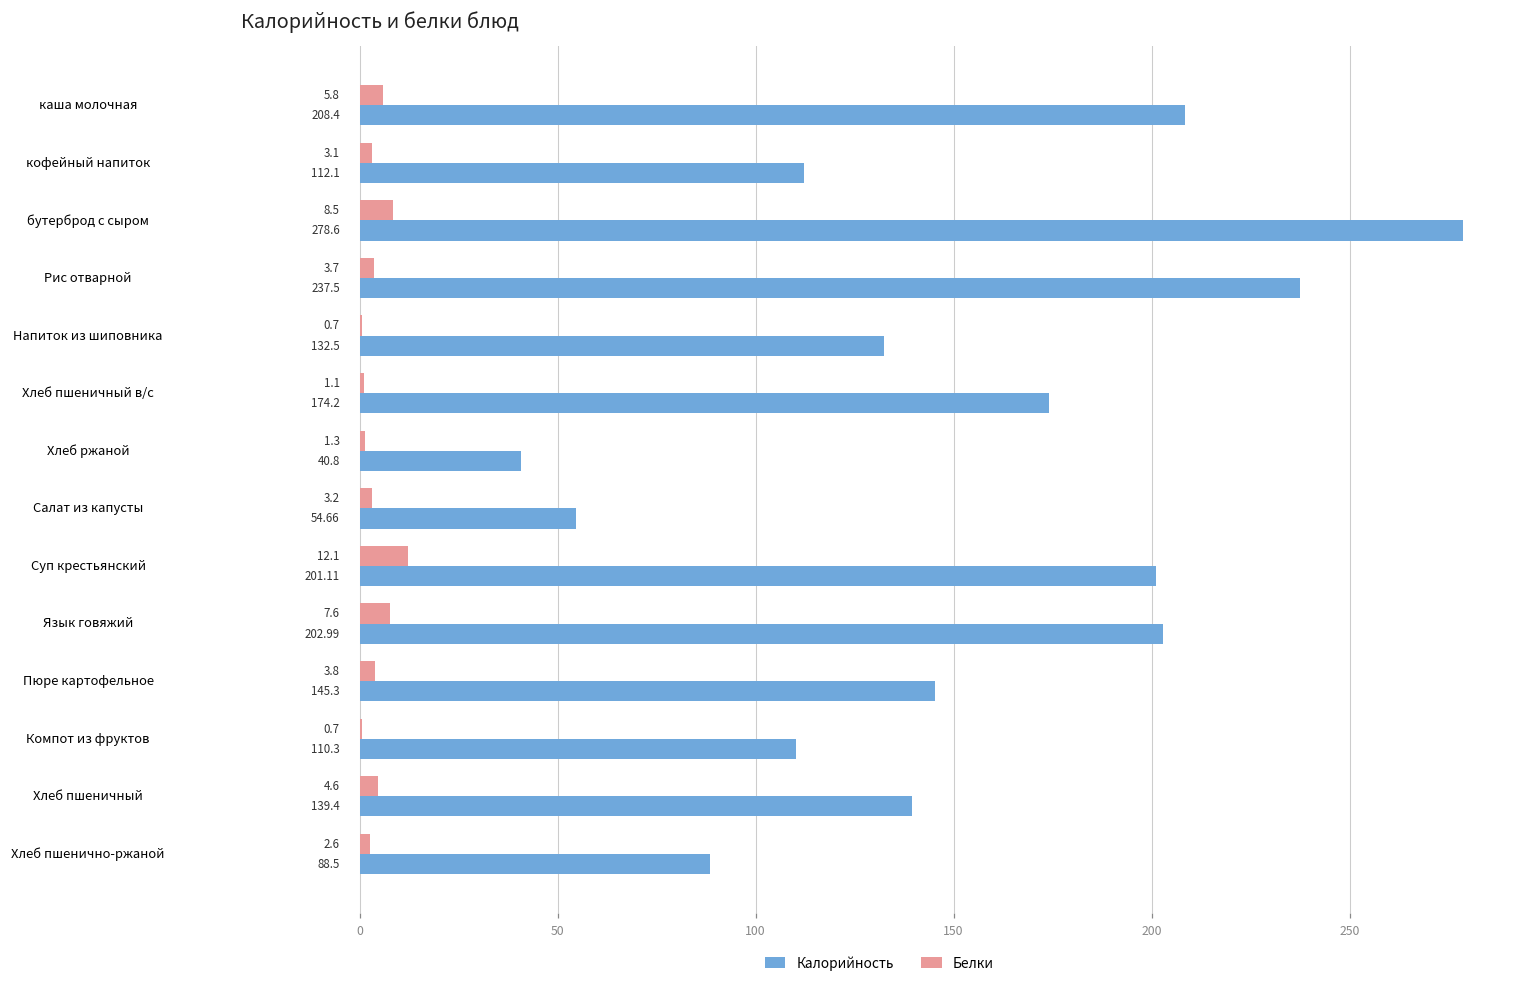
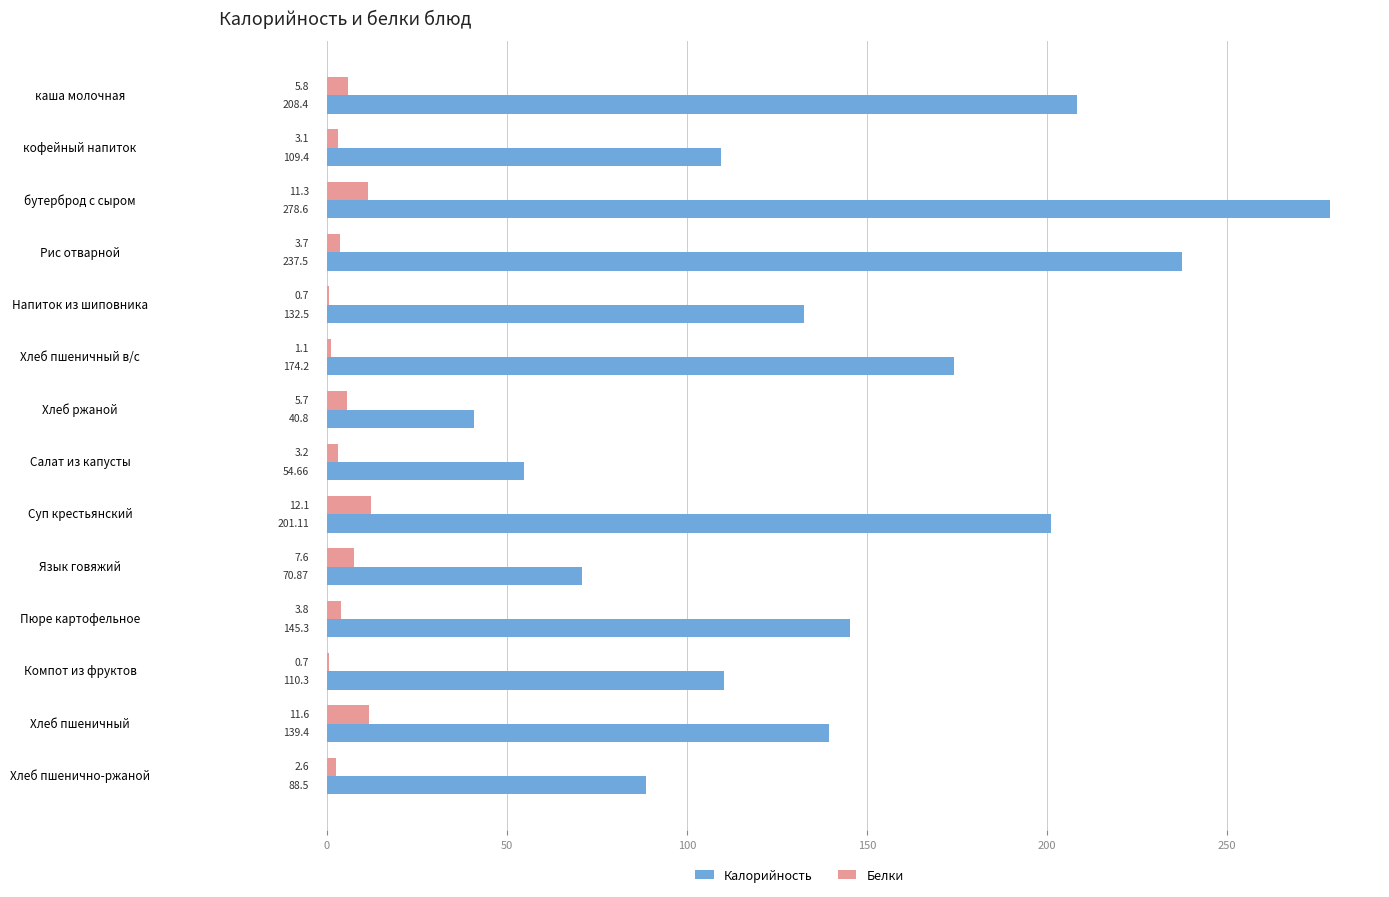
Калорийность, кофейный напиток: 112.1 -> 109.4
Белки, бутерброд с сыром: 8.5 -> 11.3
Белки, Хлеб ржаной: 1.3 -> 5.7
Калорийность, Язык говяжий: 202.99 -> 70.87
Белки, Хлеб пшеничный: 4.6 -> 11.6
